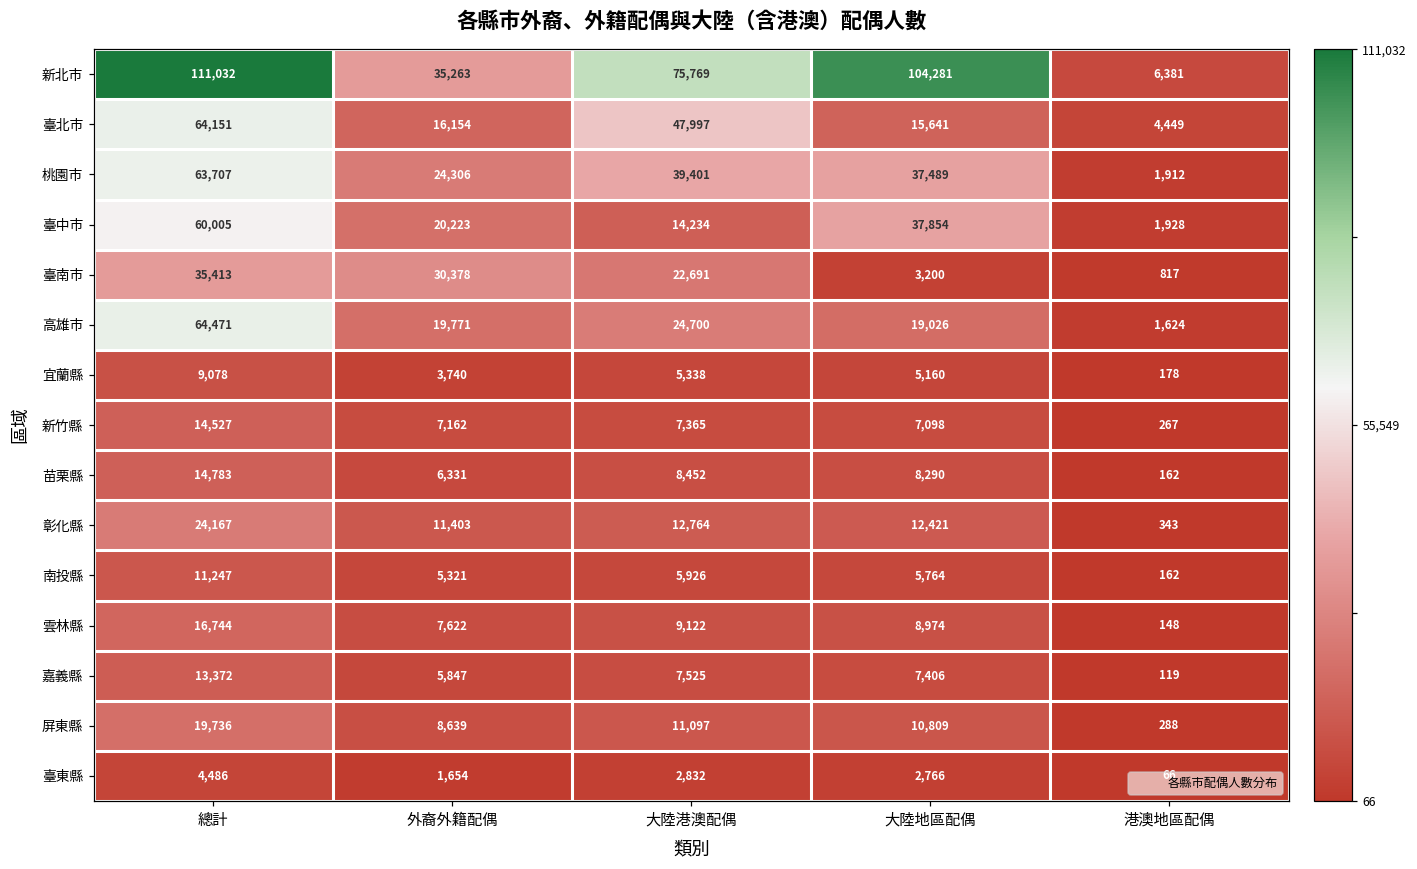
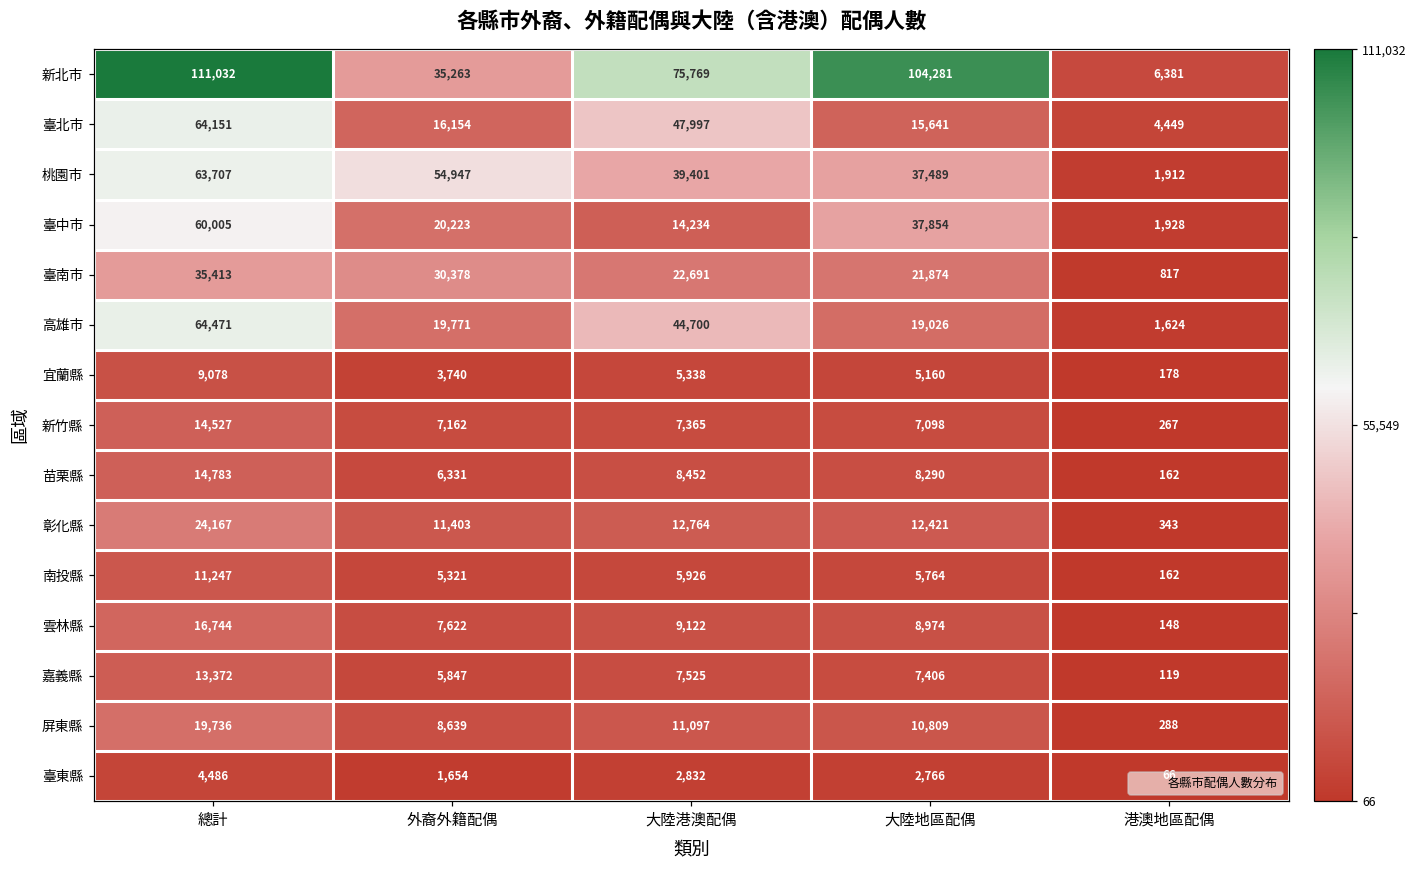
桃園市, 外裔外籍配偶: 24,306 -> 54,947
臺南市, 大陸地區配偶: 3,200 -> 21,874
高雄市, 大陸港澳配偶: 24,700 -> 44,700
